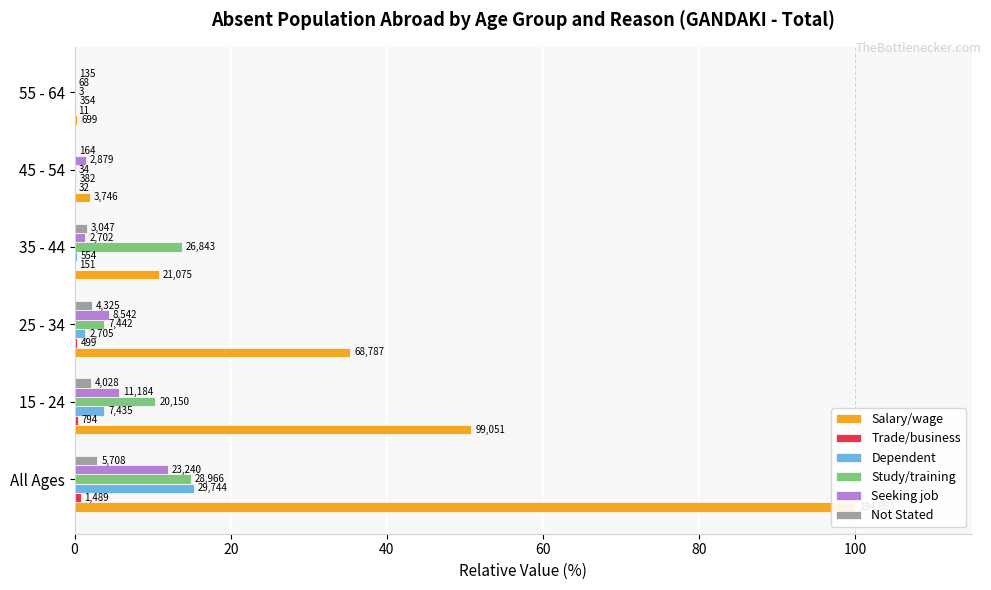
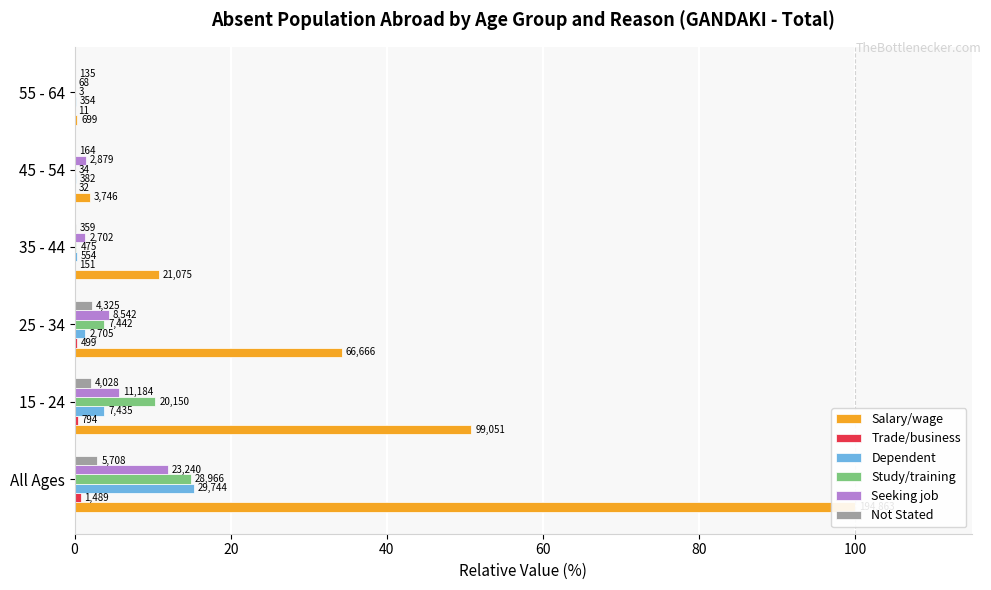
Not Stated, 35 - 44: 3,047 -> 359
Study/training, 35 - 44: 26,843 -> 475
Salary/wage, 25 - 34: 68,787 -> 66,666
